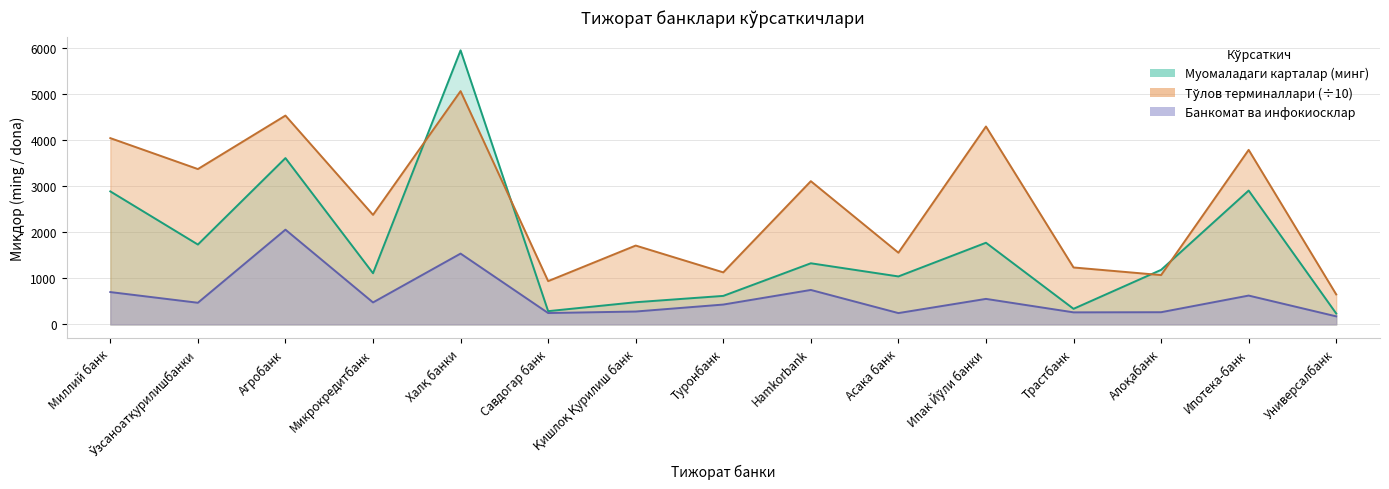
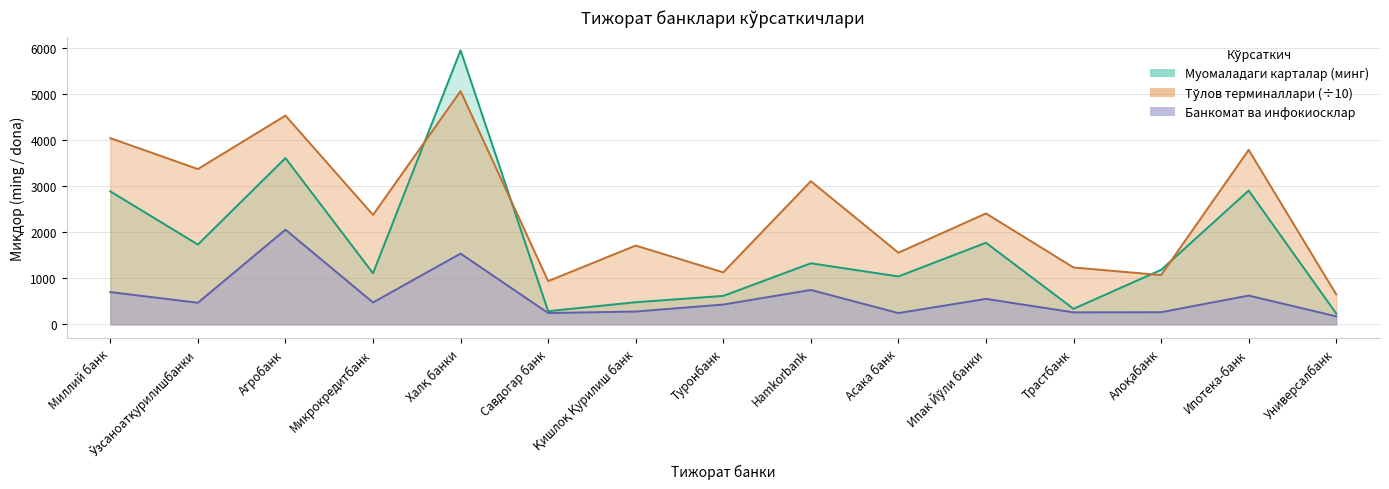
Тўлов терминаллари (÷10), Ипак Йўли банки: 4300 -> 2400
